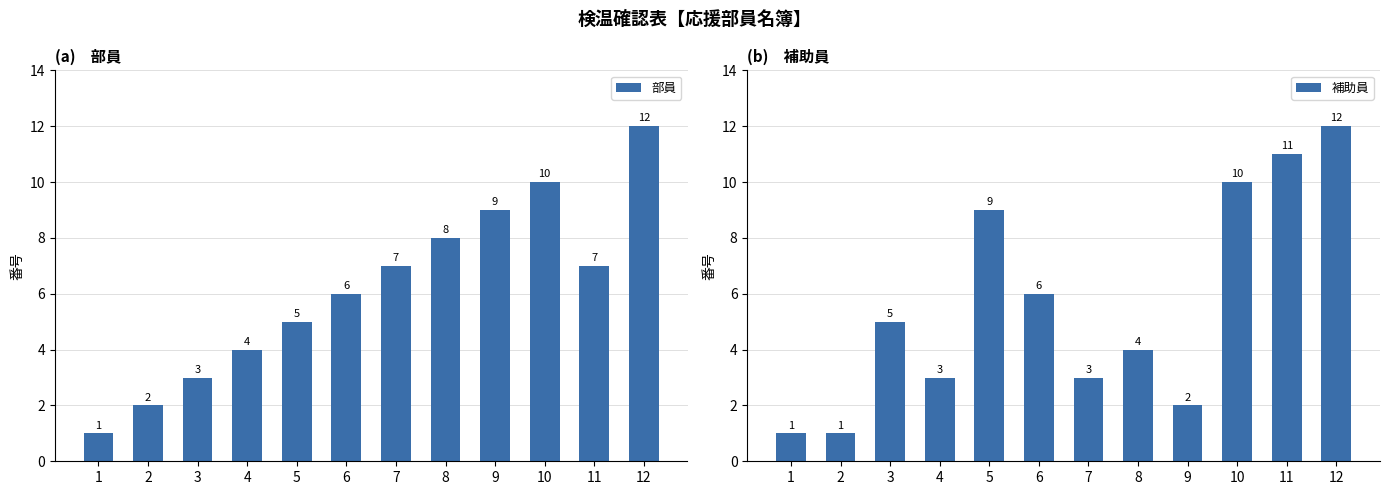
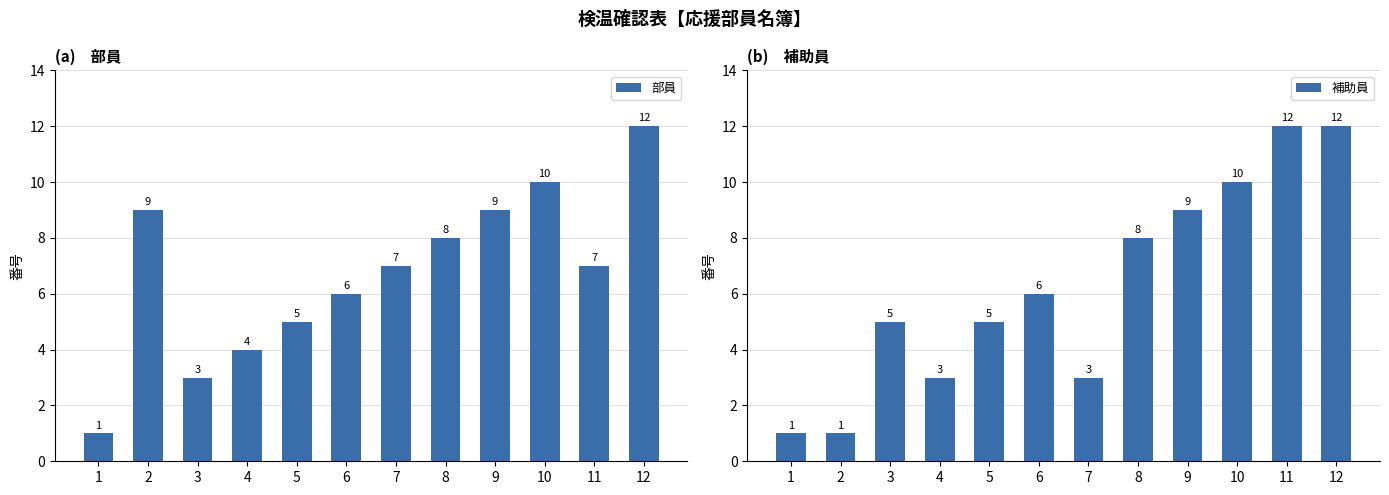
(a) 部員, 2: 2 -> 9
(b) 補助員, 5: 9 -> 5
(b) 補助員, 8: 4 -> 8
(b) 補助員, 9: 2 -> 9
(b) 補助員, 11: 11 -> 12
